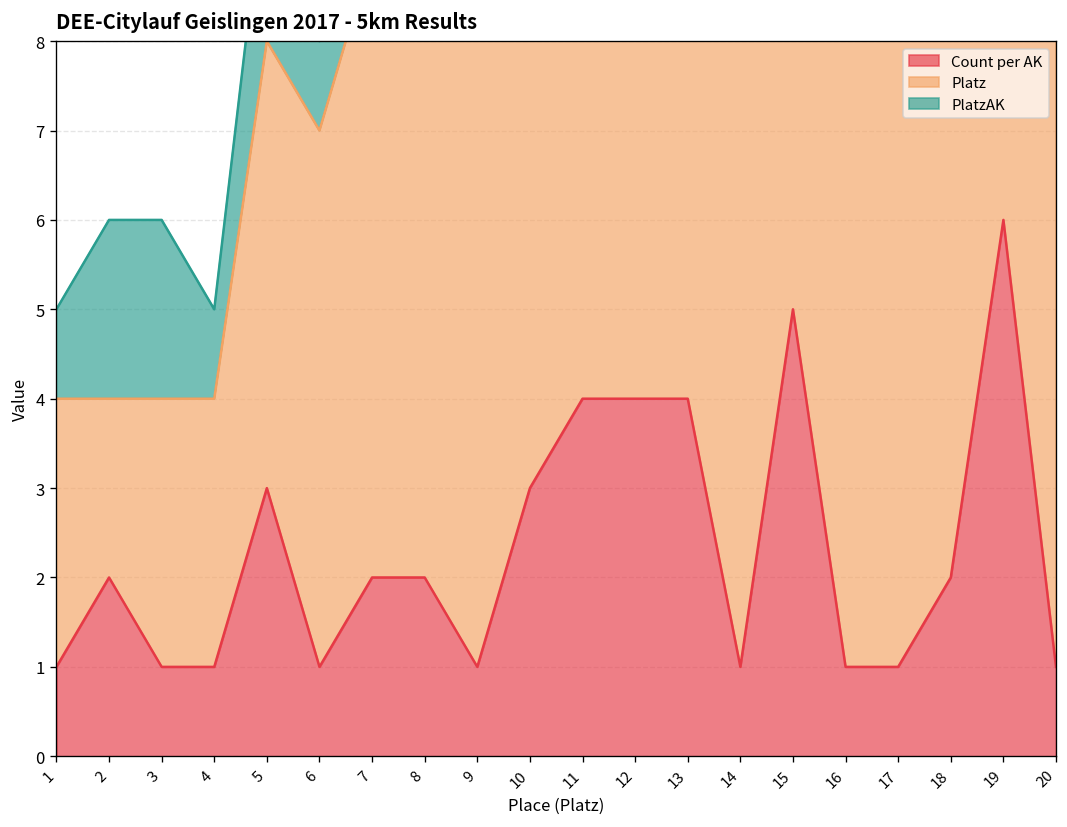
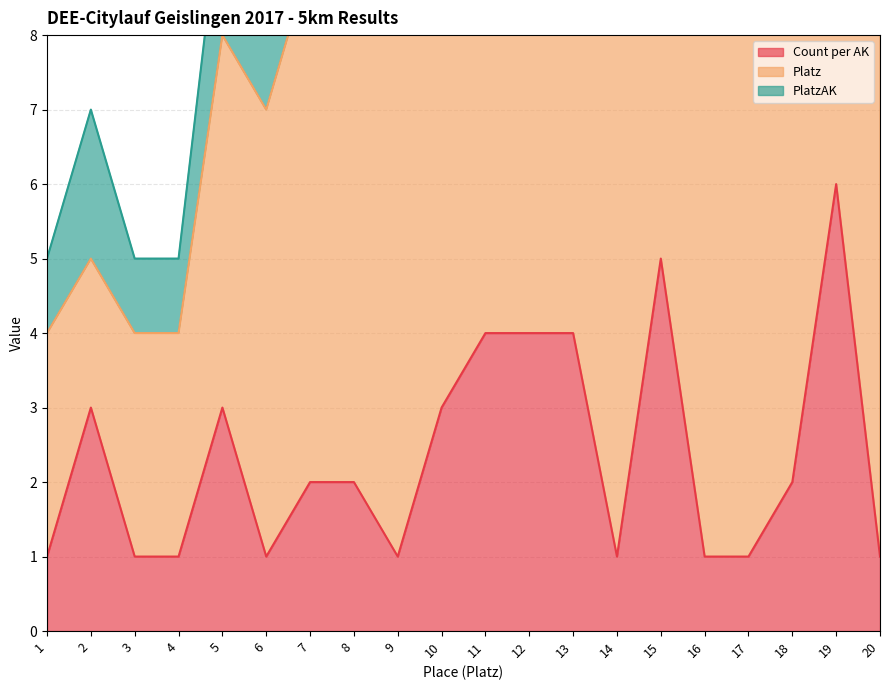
Count per AK, 2: 2 -> 3
PlatzAK, 3: 2 -> 1
